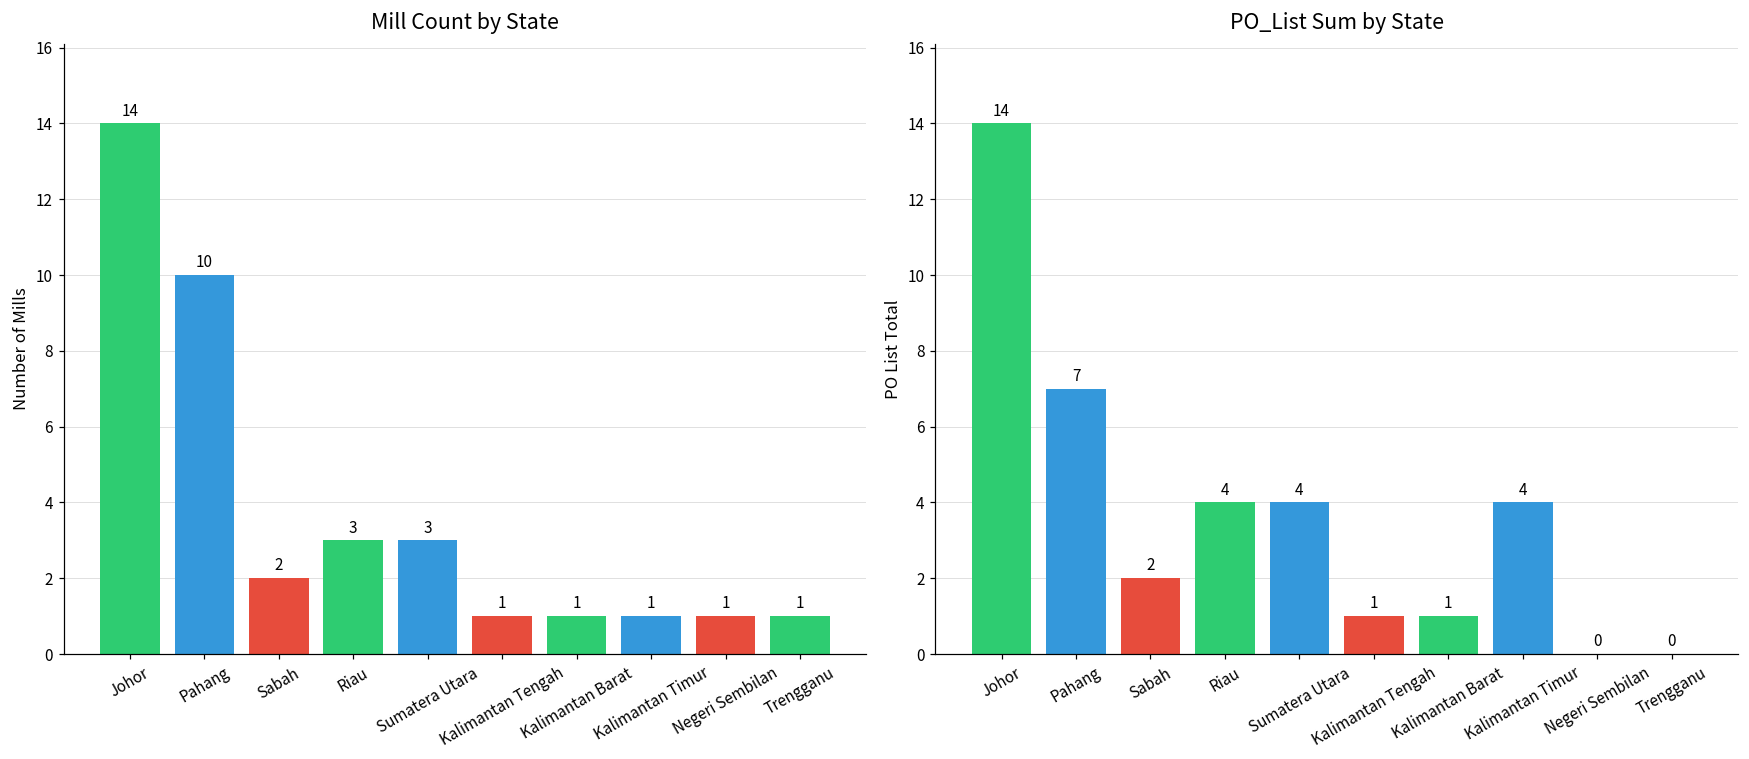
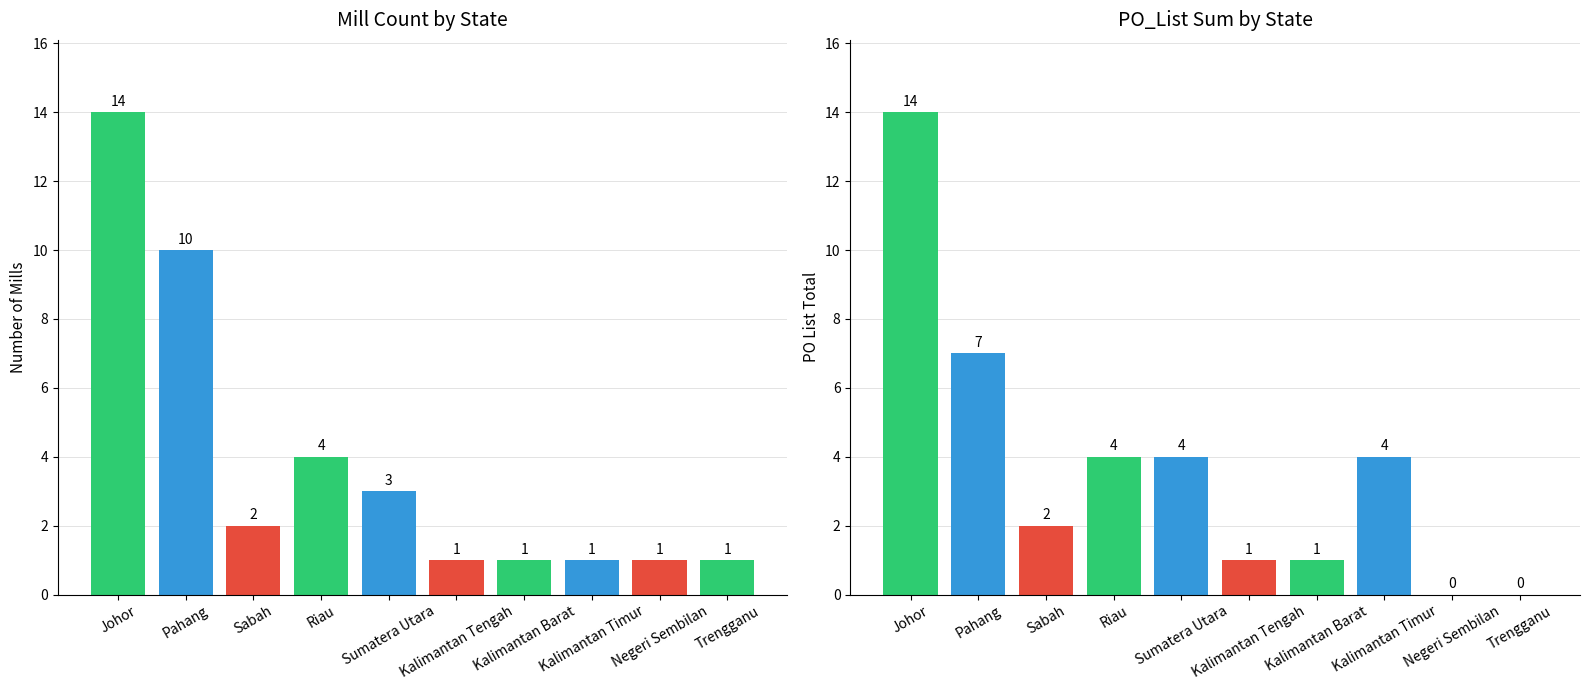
Mill Count by State, Riau: 3 -> 4
